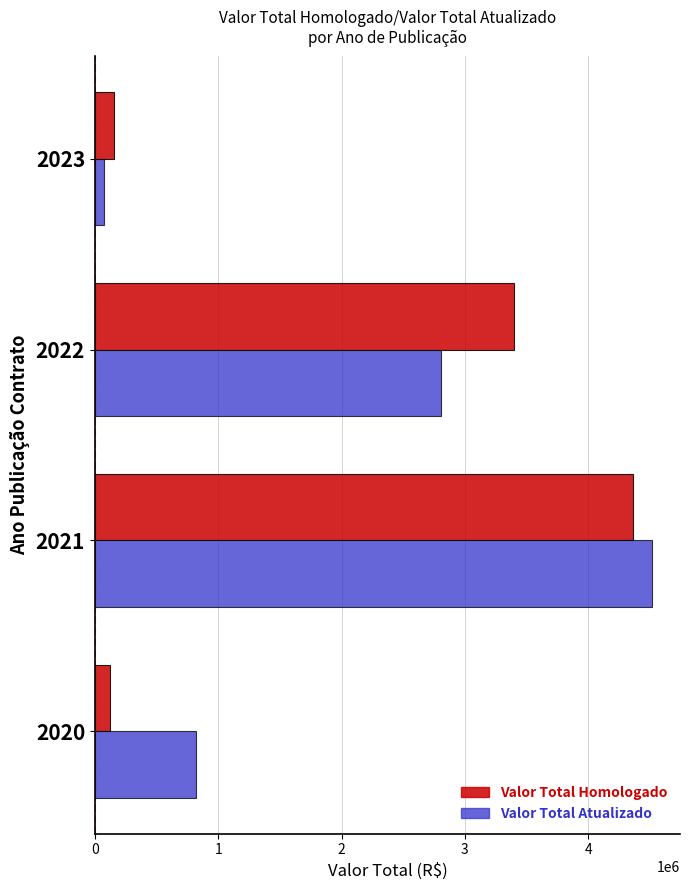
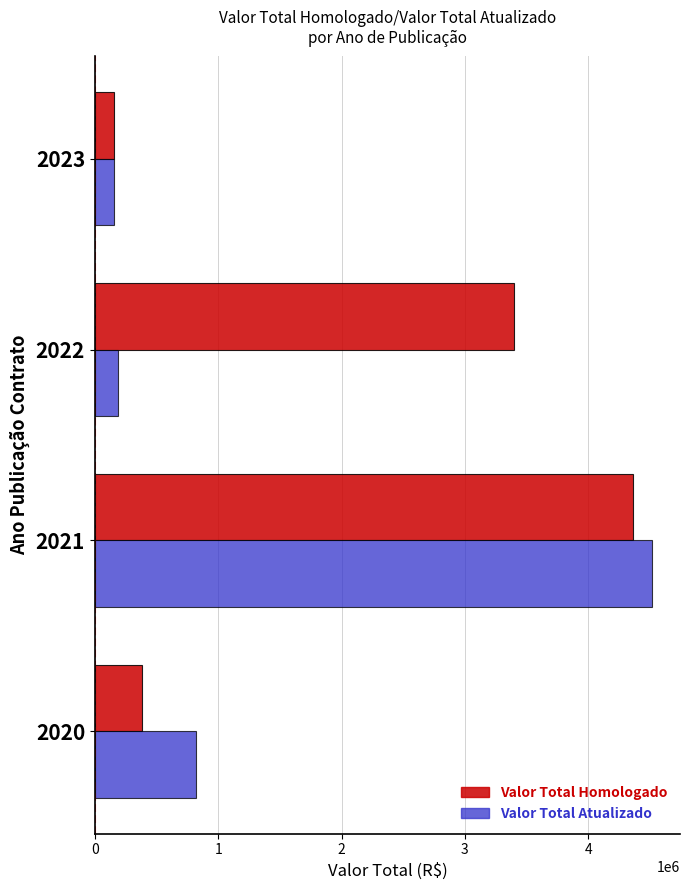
Valor Total Atualizado, 2023: 80000 -> 150000
Valor Total Atualizado, 2022: 2800000 -> 180000
Valor Total Homologado, 2020: 130000 -> 380000
